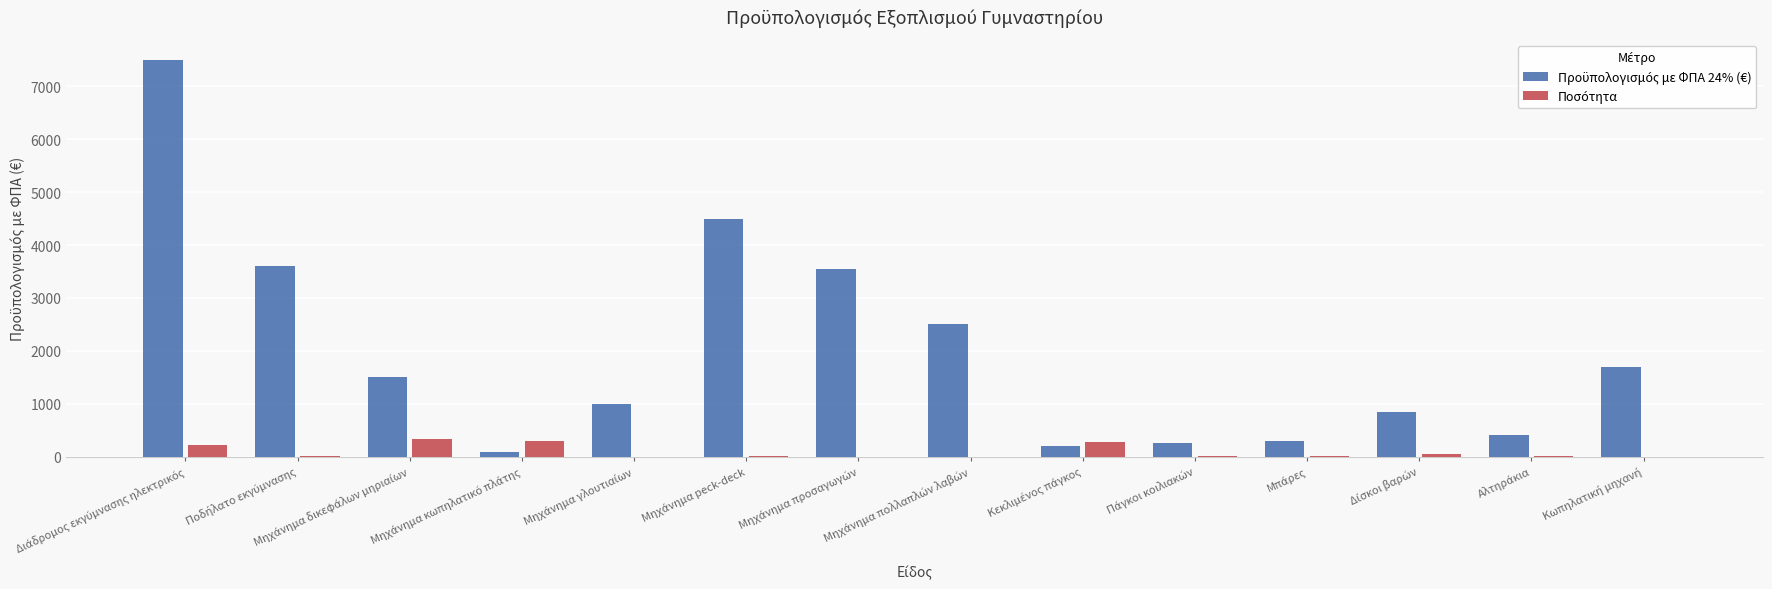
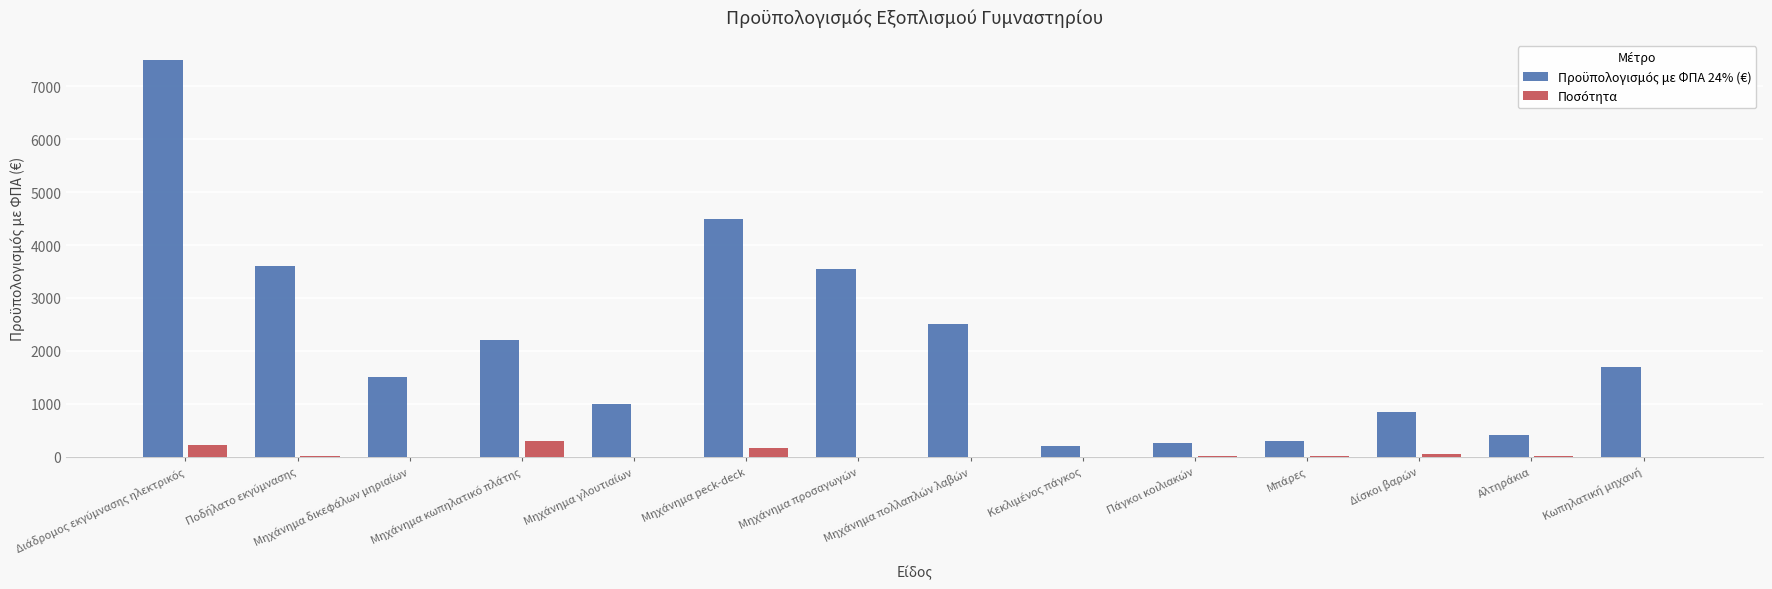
Ποσότητα, Μηχάνημα δικεφάλων μηριαίων: 300 -> 0
Προϋπολογισμός με ΦΠΑ 24% (€), Μηχάνημα κωπηλατικό πλάτης: 100 -> 2200
Ποσότητα, Μηχάνημα peck-deck: 0 -> 200
Ποσότητα, Κεκλιμένος πάγκος: 300 -> 0
